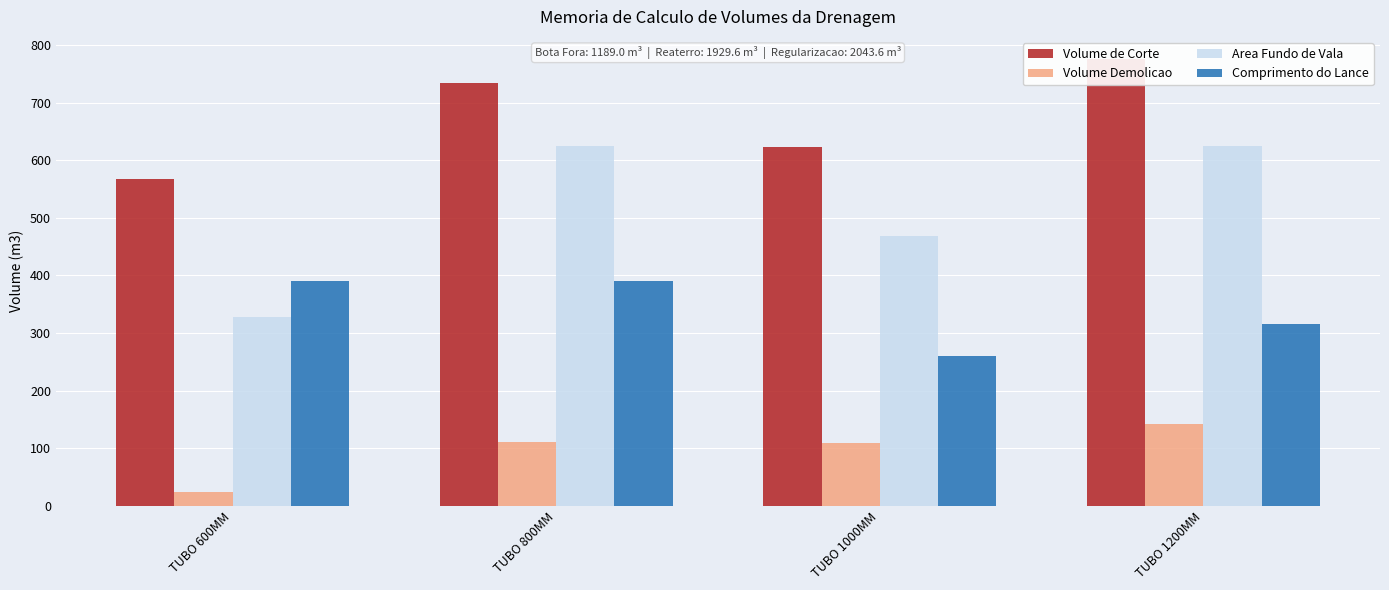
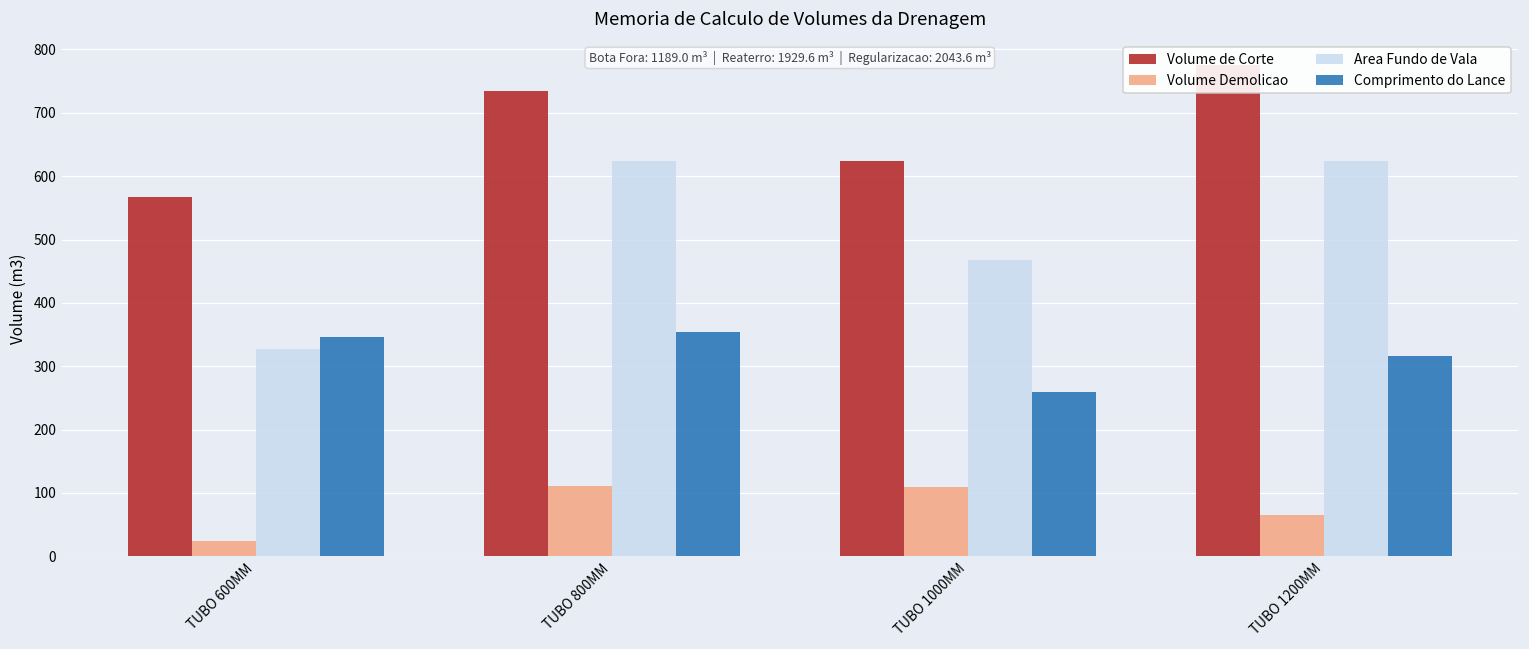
Comprimento do Lance, TUBO 600MM: 390 -> 350
Comprimento do Lance, TUBO 800MM: 390 -> 350
Volume Demolicao, TUBO 1200MM: 140 -> 70
